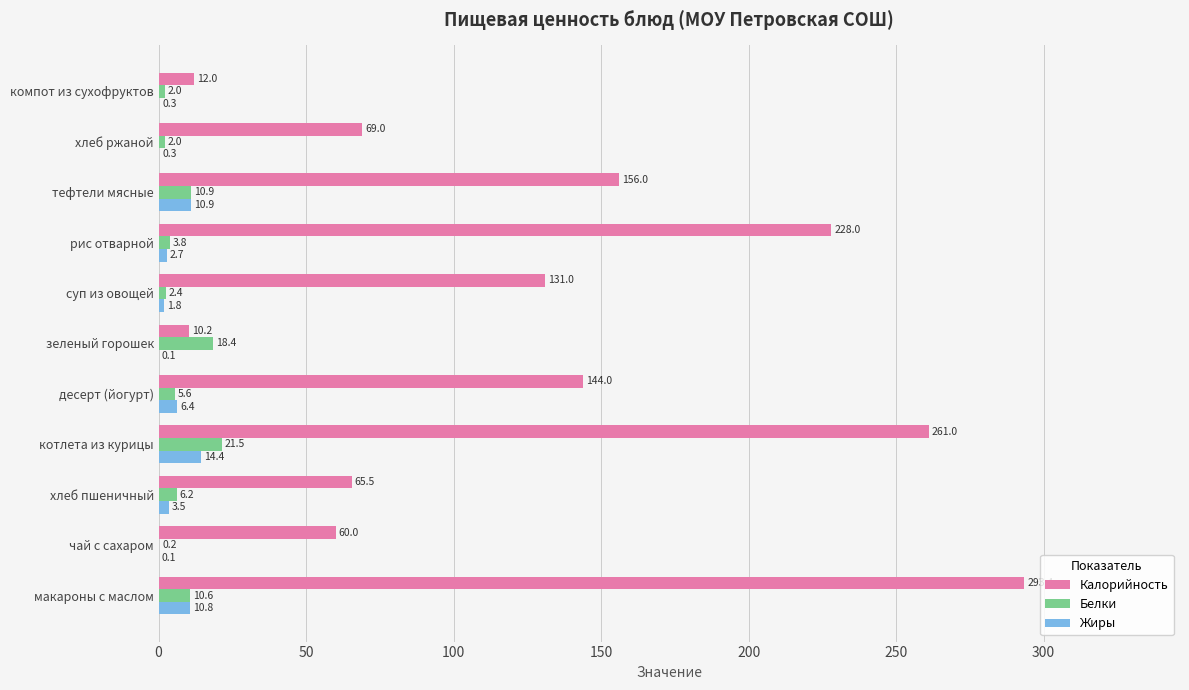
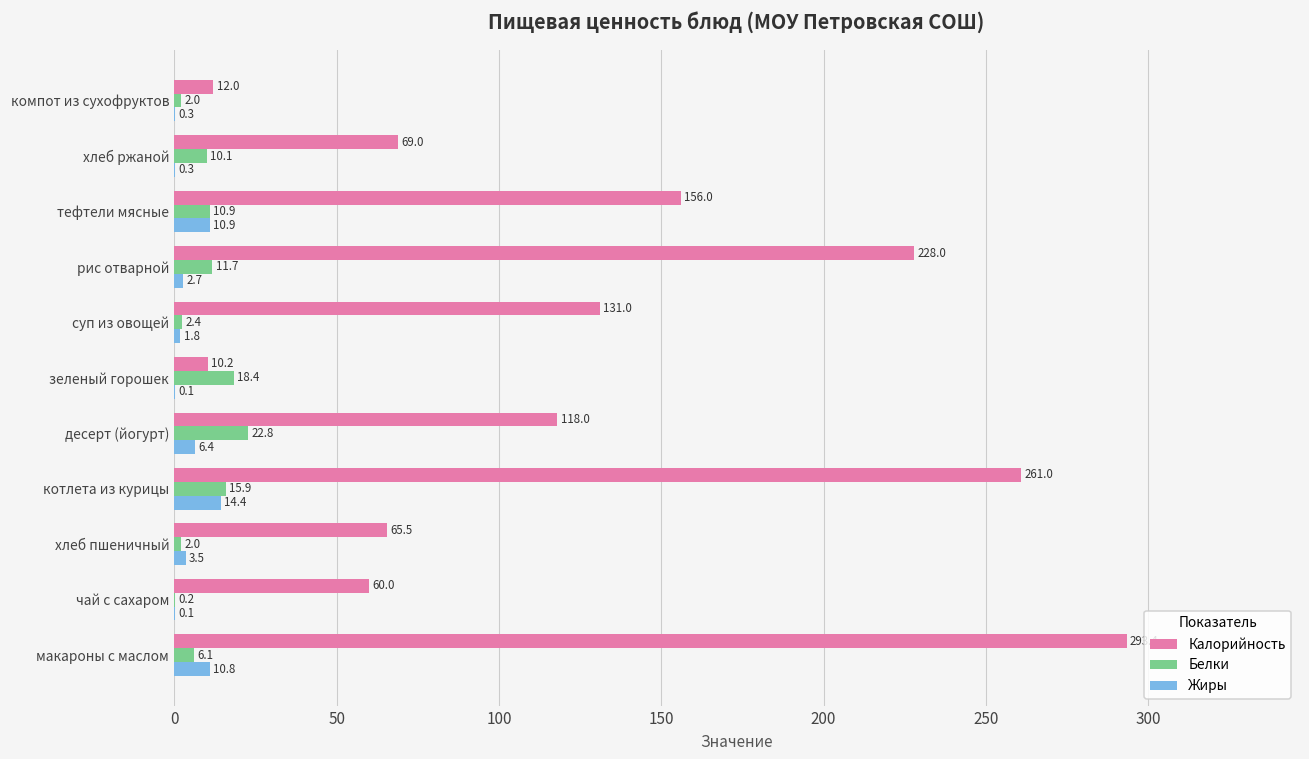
Белки, хлеб ржаной: 2.0 -> 10.1
Белки, рис отварной: 3.8 -> 11.7
Калорийность, десерт (йогурт): 144.0 -> 118.0
Белки, десерт (йогурт): 5.6 -> 22.8
Белки, котлета из курицы: 21.5 -> 15.9
Белки, хлеб пшеничный: 6.2 -> 2.0
Белки, макароны с маслом: 10.6 -> 6.1
